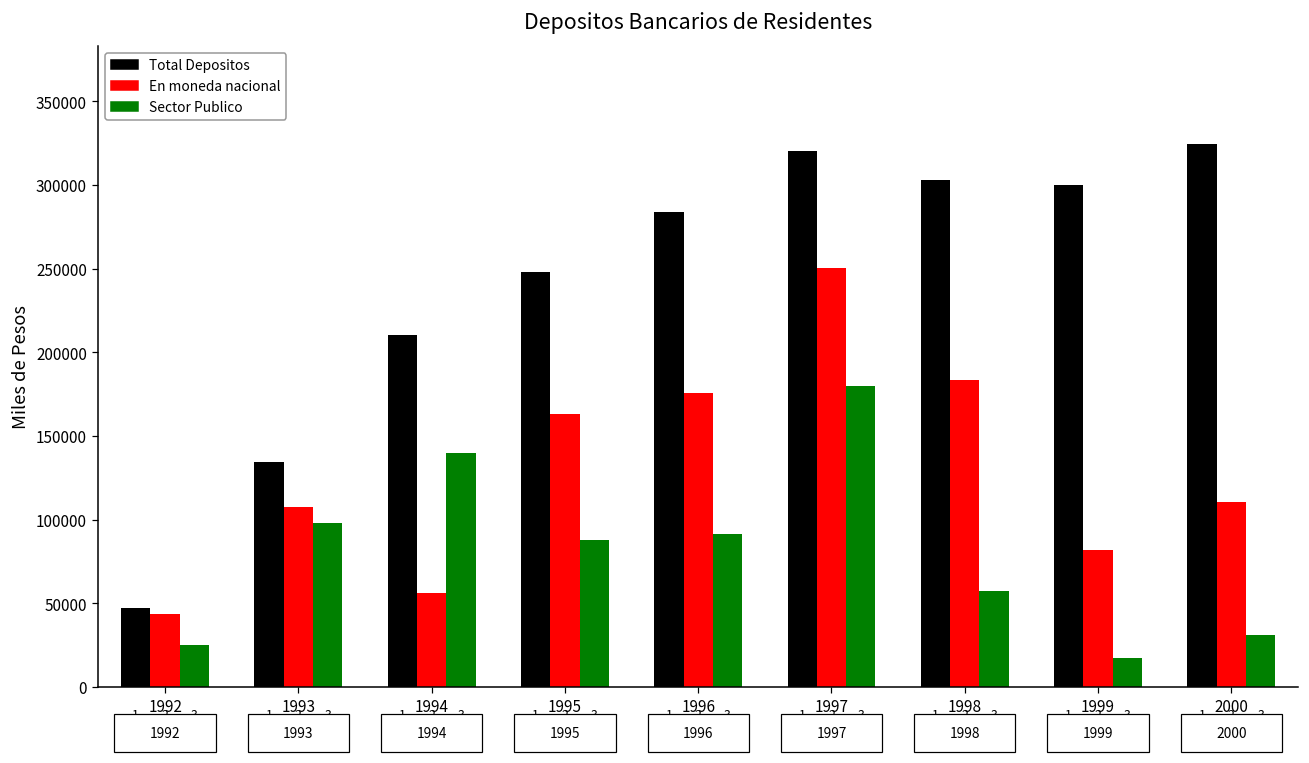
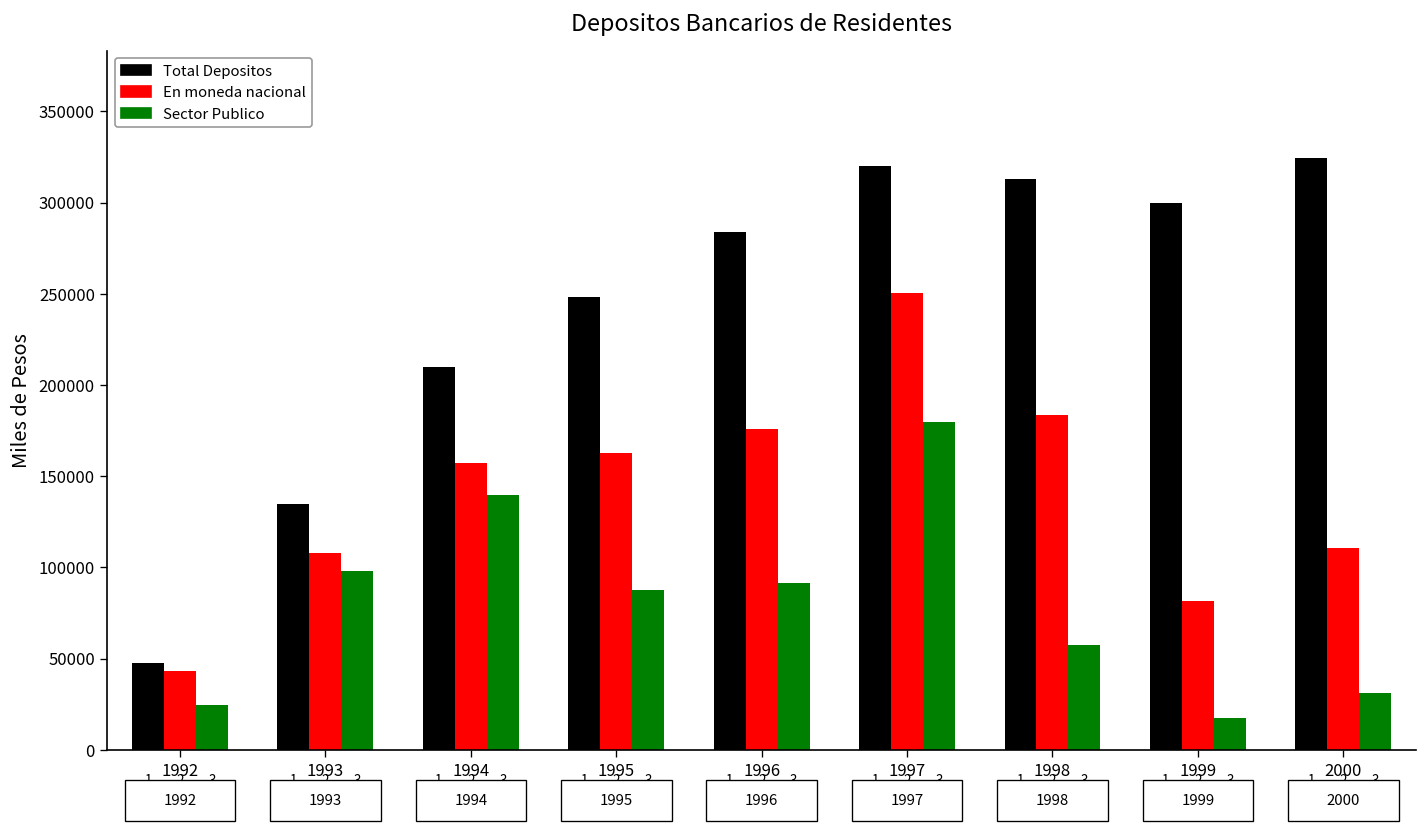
En moneda nacional, 1994: 56000 -> 157000
Total Depositos, 1998: 303000 -> 313000
